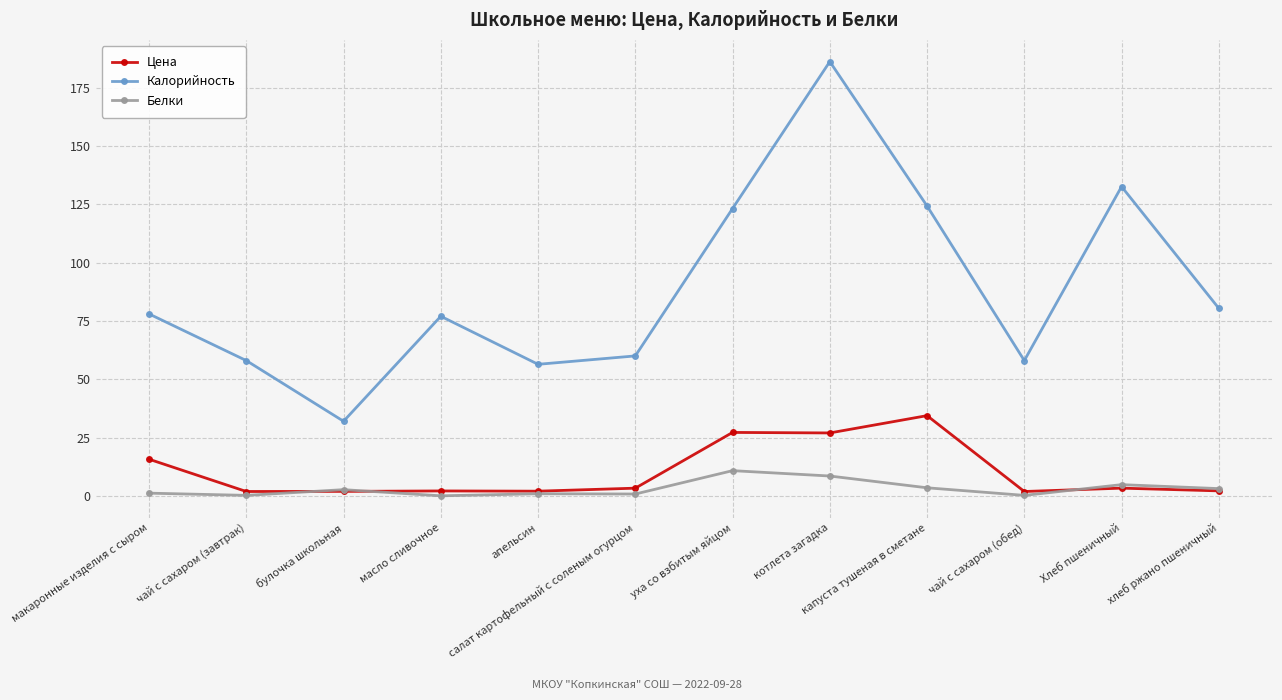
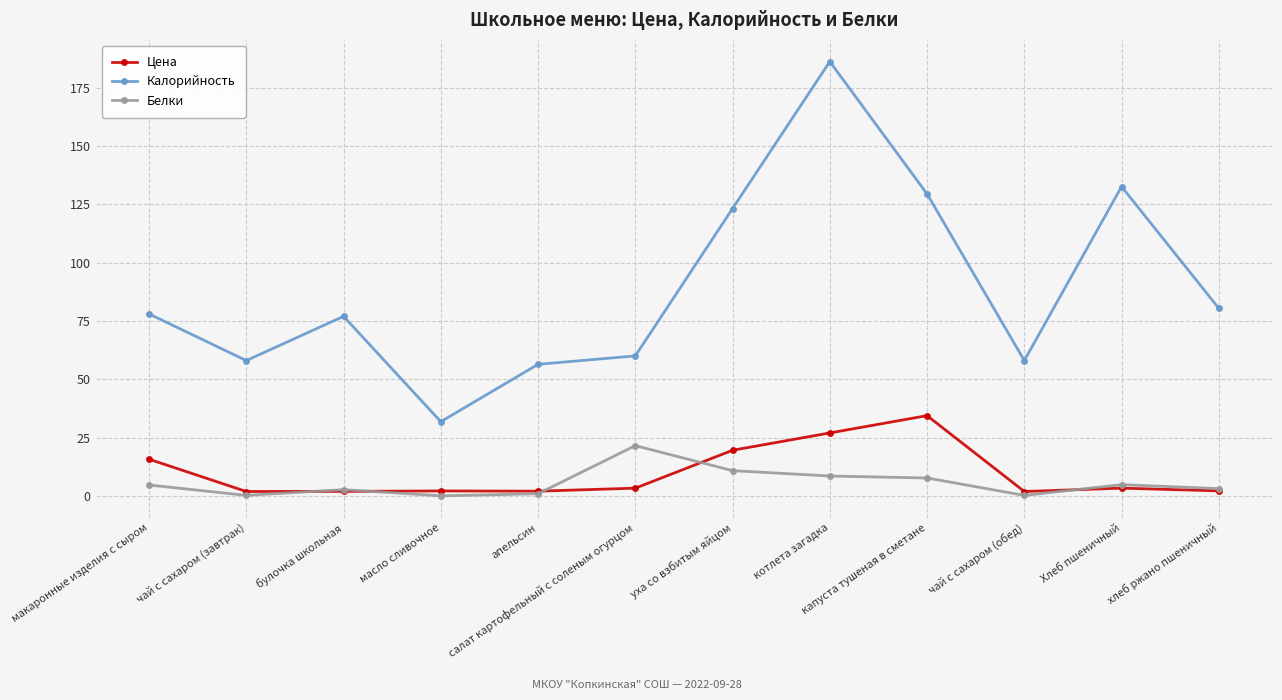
Белки, макаронные изделия с сыром: 1 -> 5
Калорийность, булочка школьная: 32 -> 77
Калорийность, масло сливочное: 77 -> 32
Белки, салат картофельный с соленым огурцом: 1 -> 22
Цена, уха со взбитым яйцом: 27 -> 20
Калорийность, капуста тушеная в сметане: 124 -> 129
Белки, капуста тушеная в сметане: 3 -> 8
